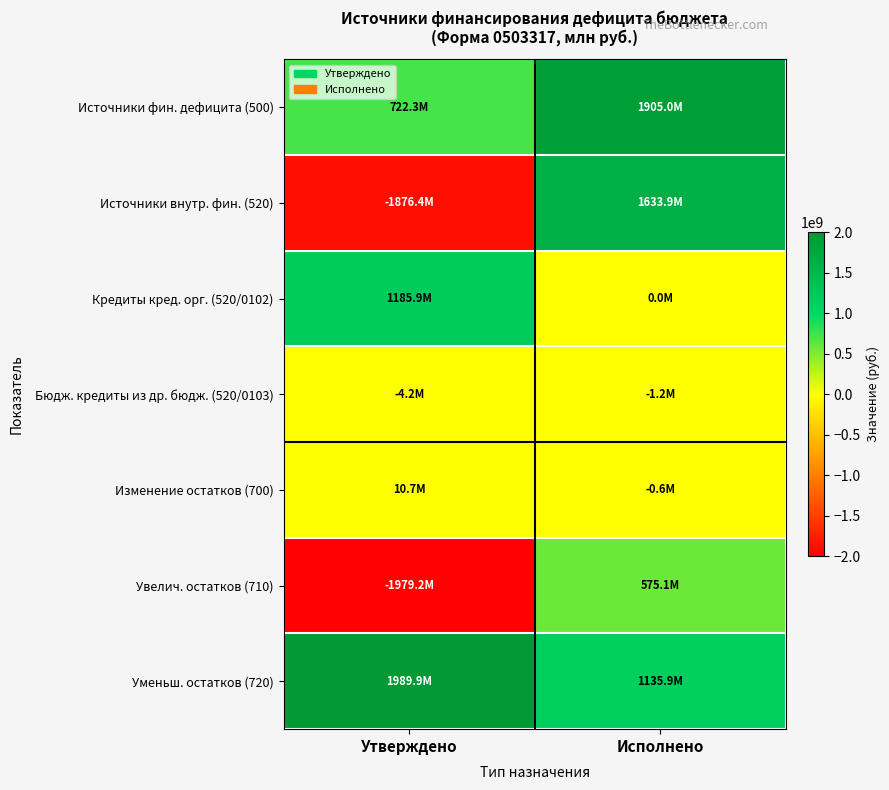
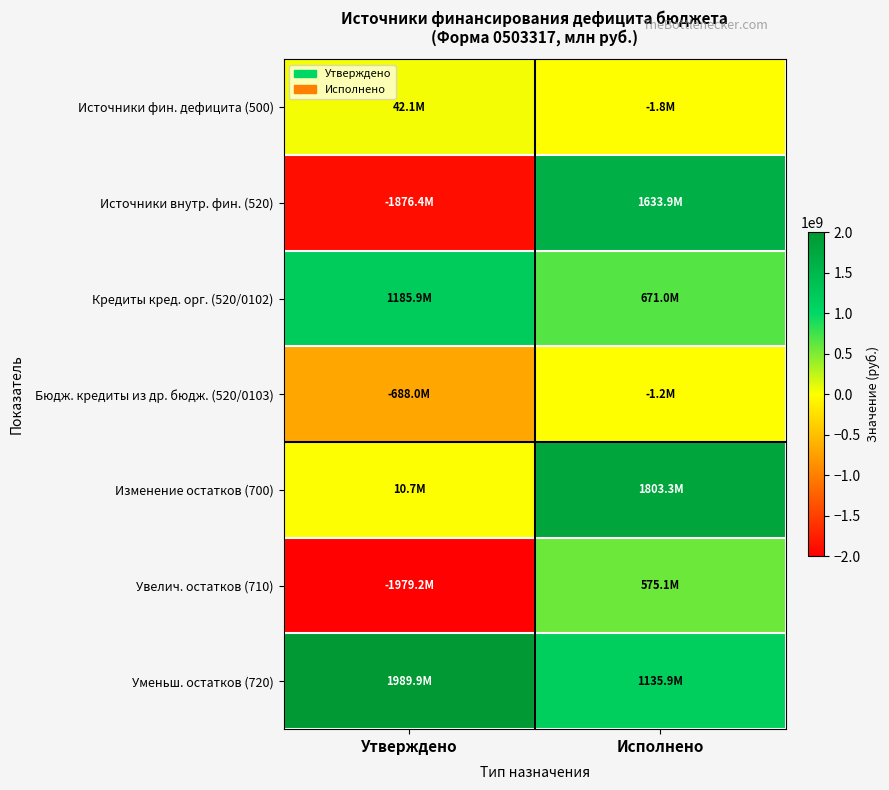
Источники фин. дефицита (500), Утверждено: 722.3M -> 42.1M
Источники фин. дефицита (500), Исполнено: 1905.0M -> -1.8M
Кредиты кред. орг. (520/0102), Исполнено: 0.0M -> 671.0M
Бюдж. кредиты из др. бюдж. (520/0103), Утверждено: -4.2M -> -688.0M
Изменение остатков (700), Исполнено: -0.6M -> 1803.3M
